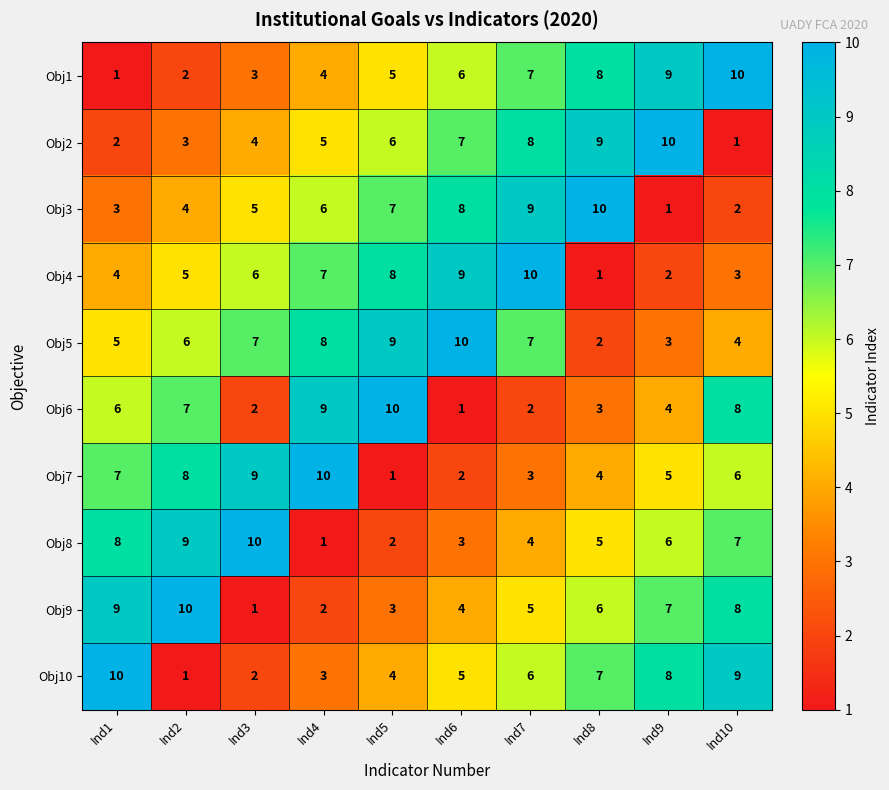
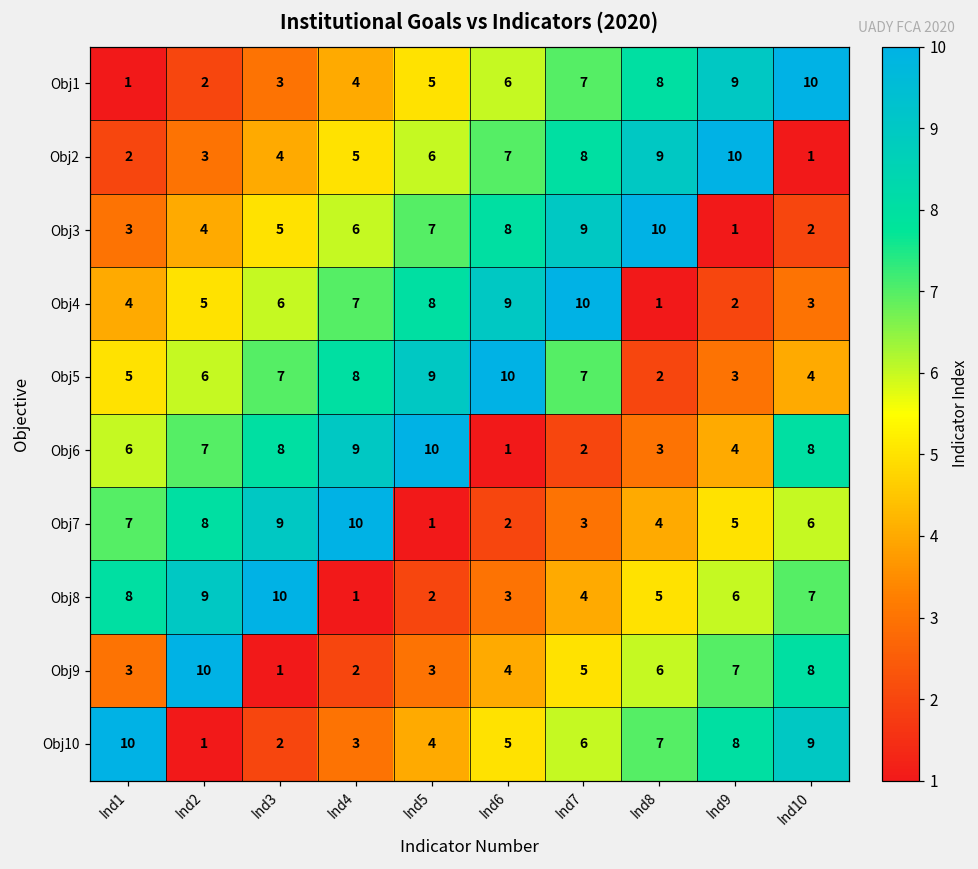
Obj6, Ind3: 2 -> 8
Obj9, Ind1: 9 -> 3
